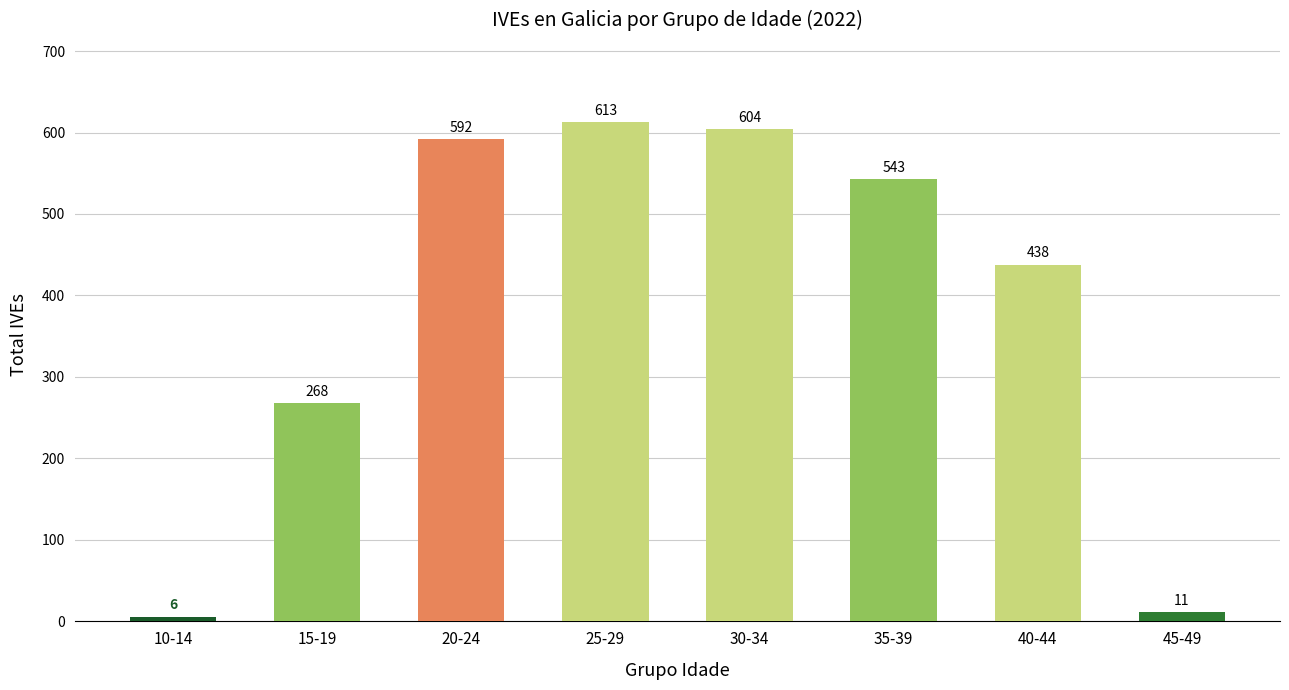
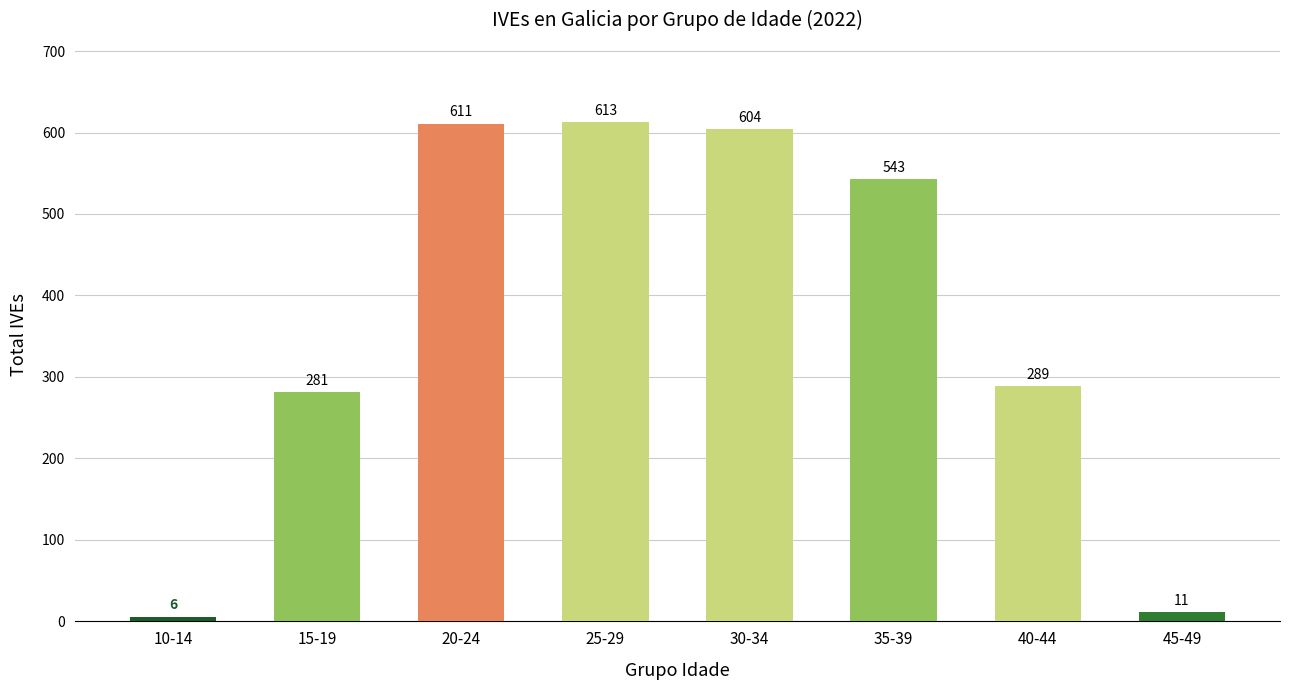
15-19: 268 -> 281
20-24: 592 -> 611
40-44: 438 -> 289
